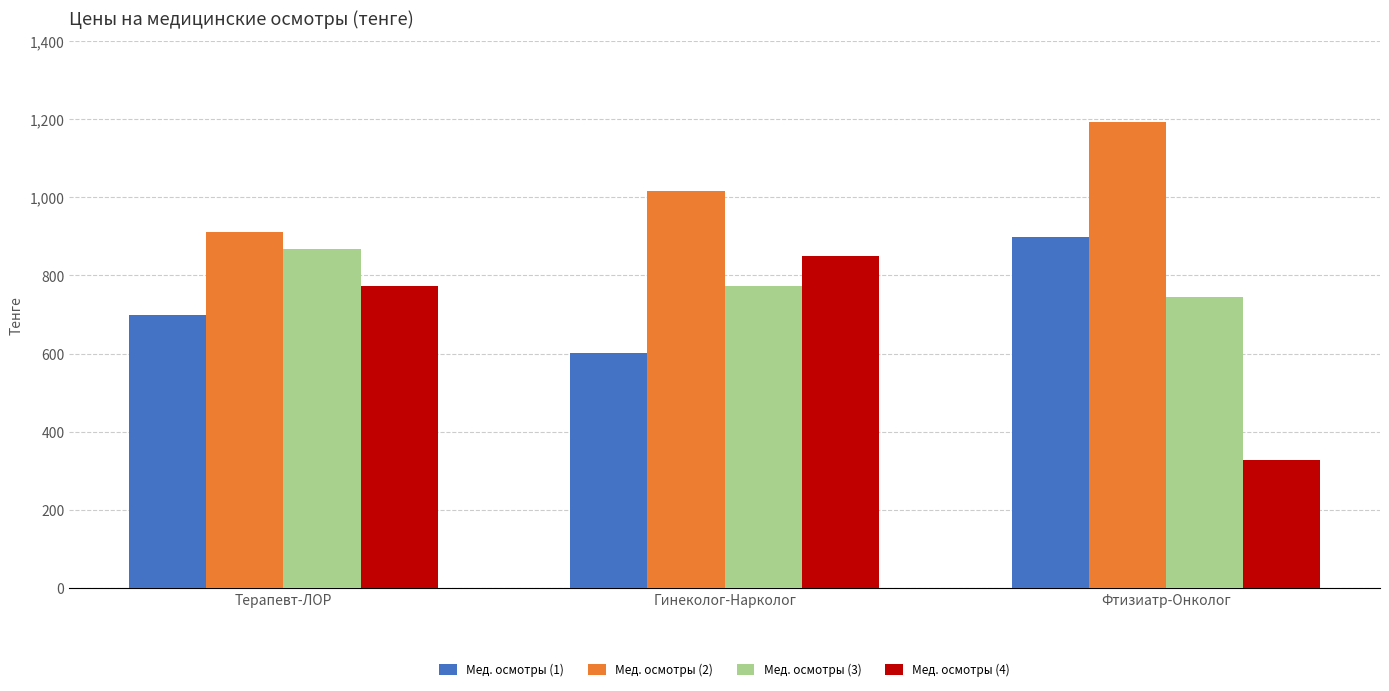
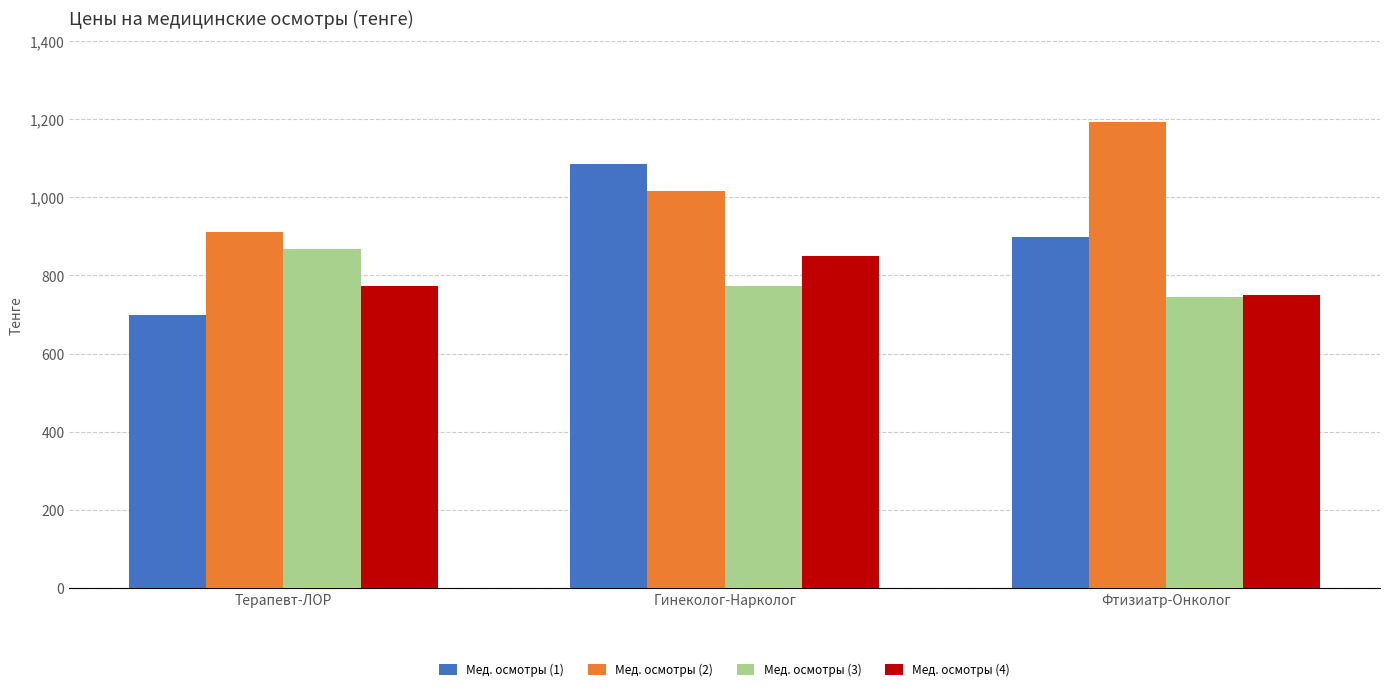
Мед. осмотры (1), Гинеколог-Нарколог: 600 -> 1,080
Мед. осмотры (4), Фтизиатр-Онколог: 330 -> 750
